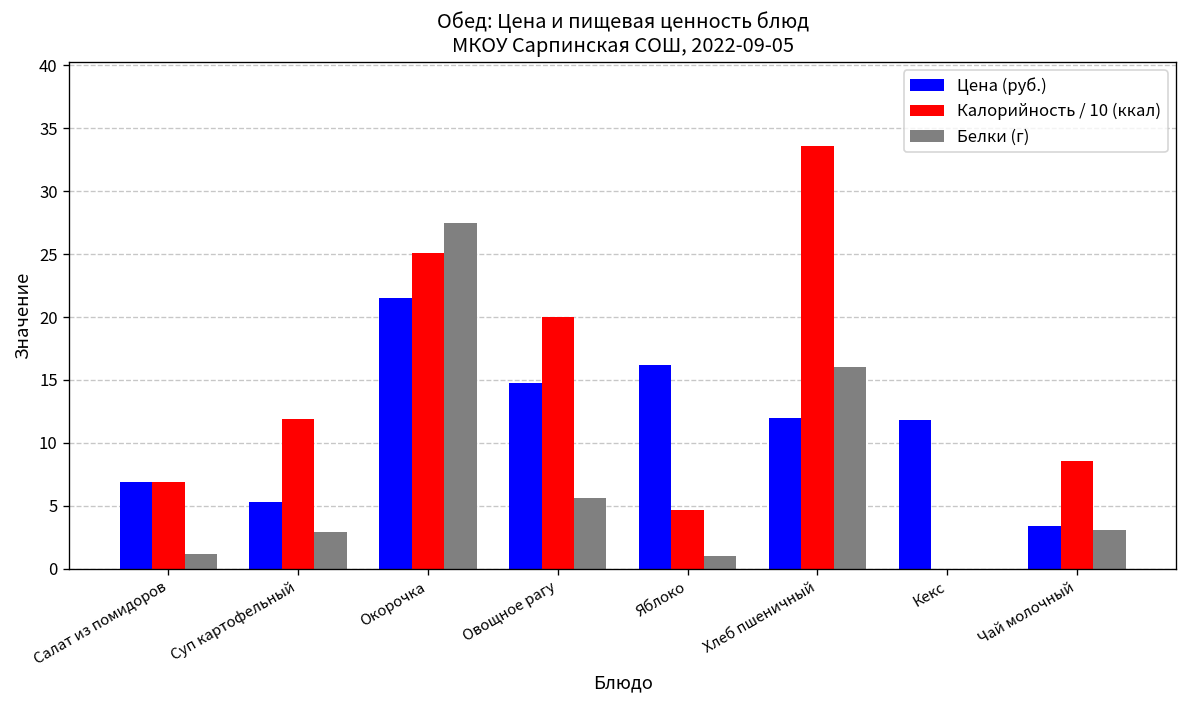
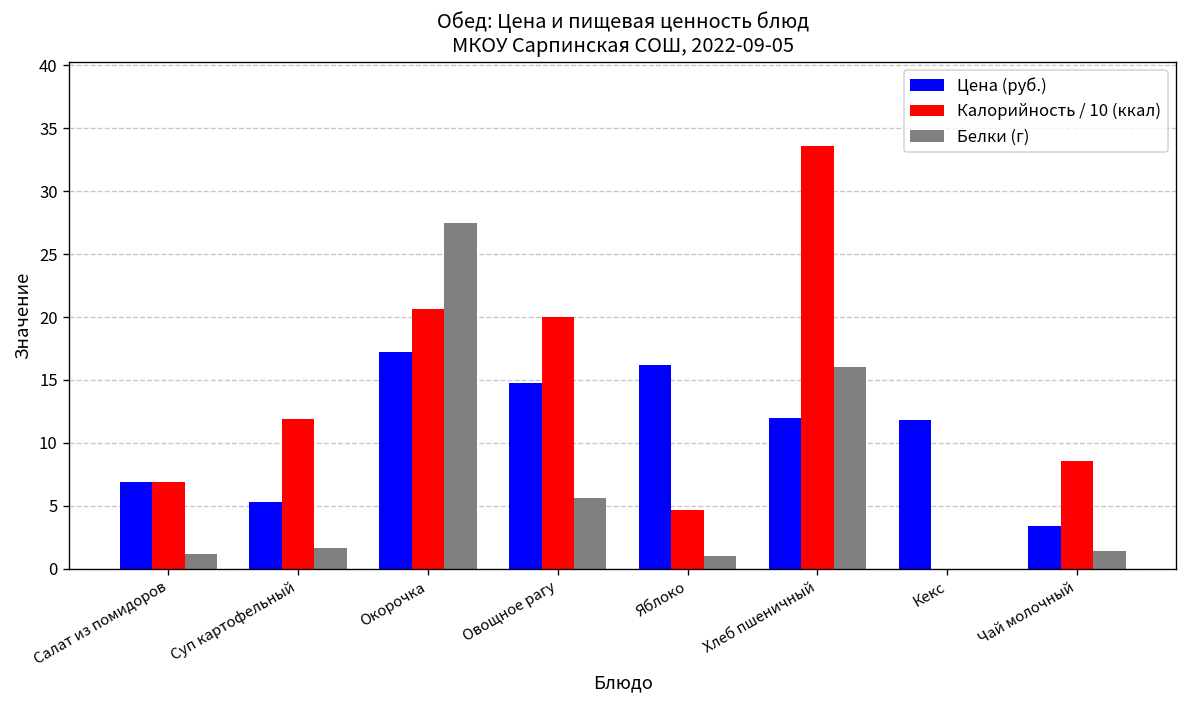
Белки (г), Суп картофельный: 2.9 -> 1.6
Цена (руб.), Окорочка: 21.5 -> 17.2
Калорийность / 10 (ккал), Окорочка: 25.1 -> 20.7
Белки (г), Чай молочный: 3.1 -> 1.4
